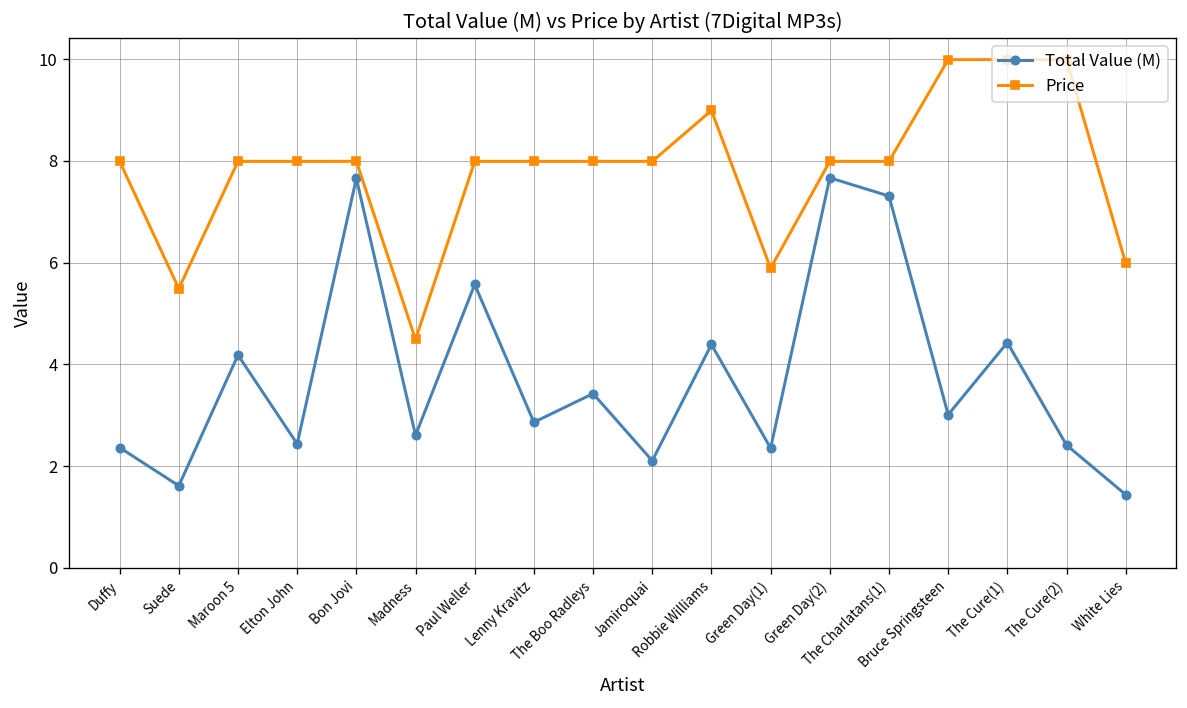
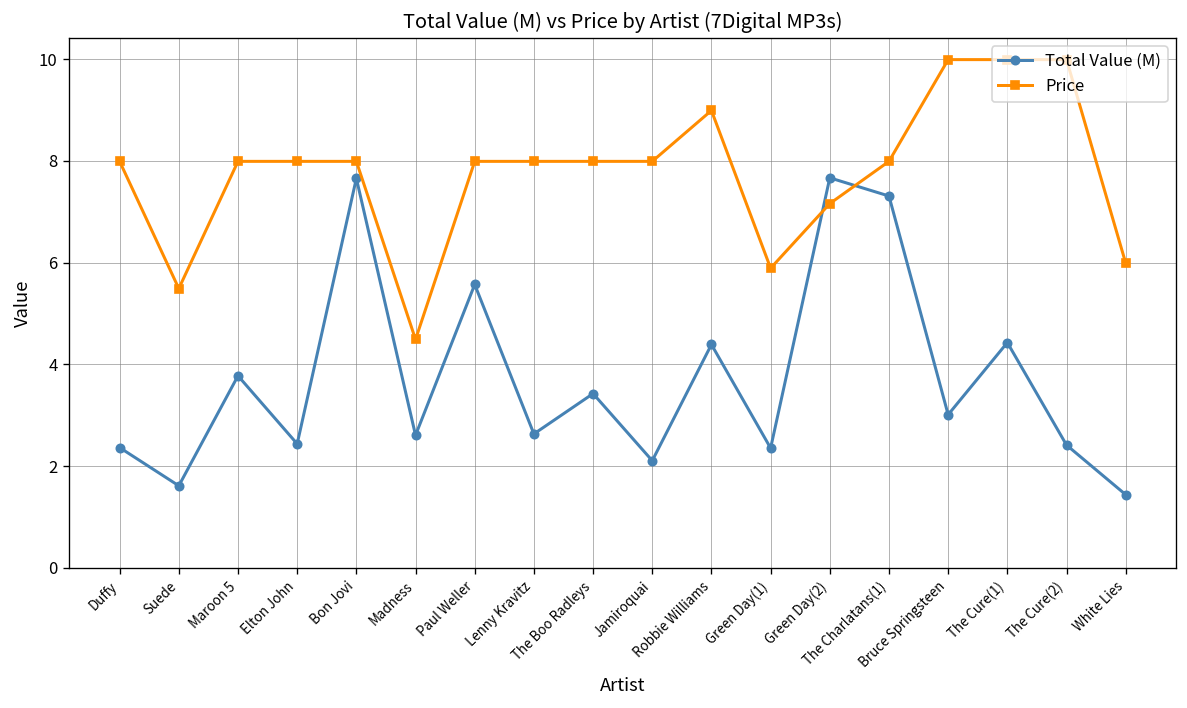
Total Value (M), Maroon 5: 4.2 -> 3.8
Total Value (M), Lenny Kravitz: 2.9 -> 2.6
Price, Green Day(2): 8.0 -> 7.2
